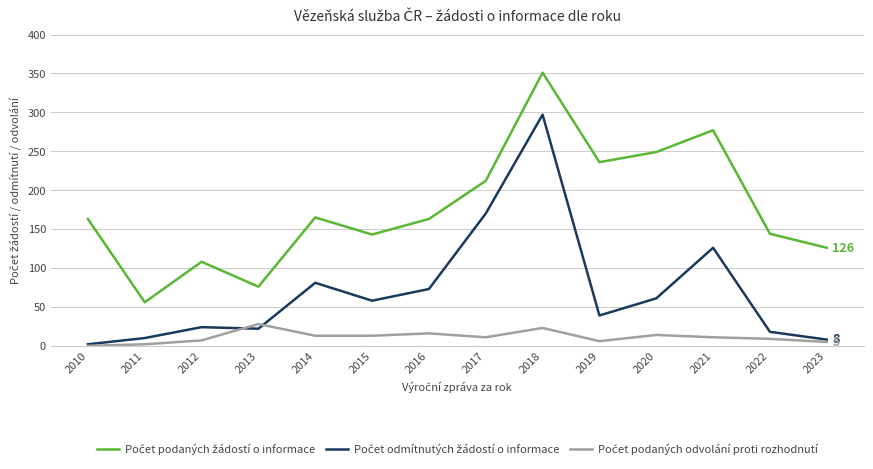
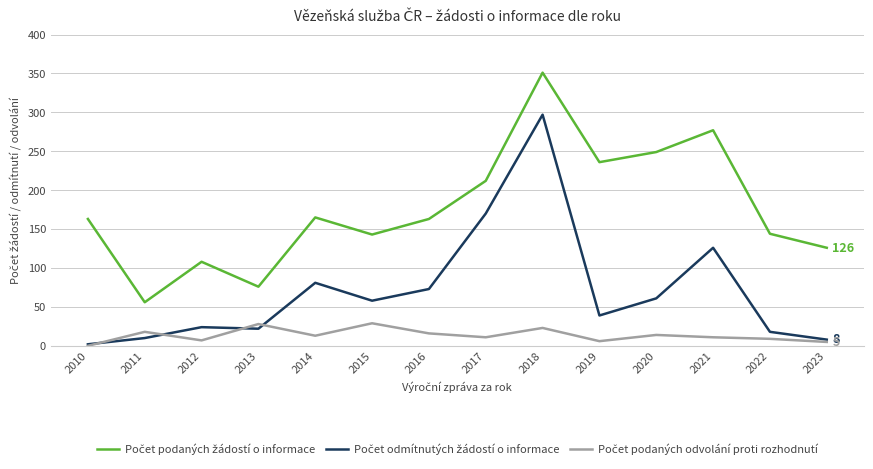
Počet podaných odvolání proti rozhodnutí, 2011: 0 -> 20
Počet podaných odvolání proti rozhodnutí, 2015: 10 -> 30
